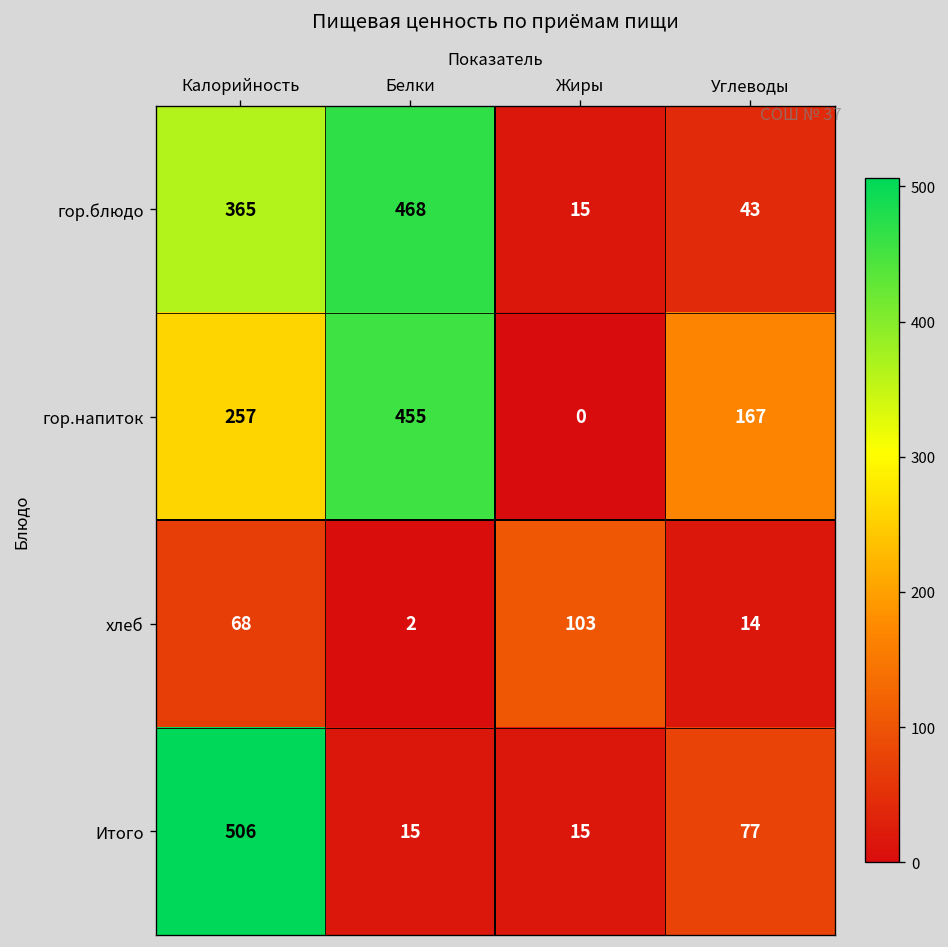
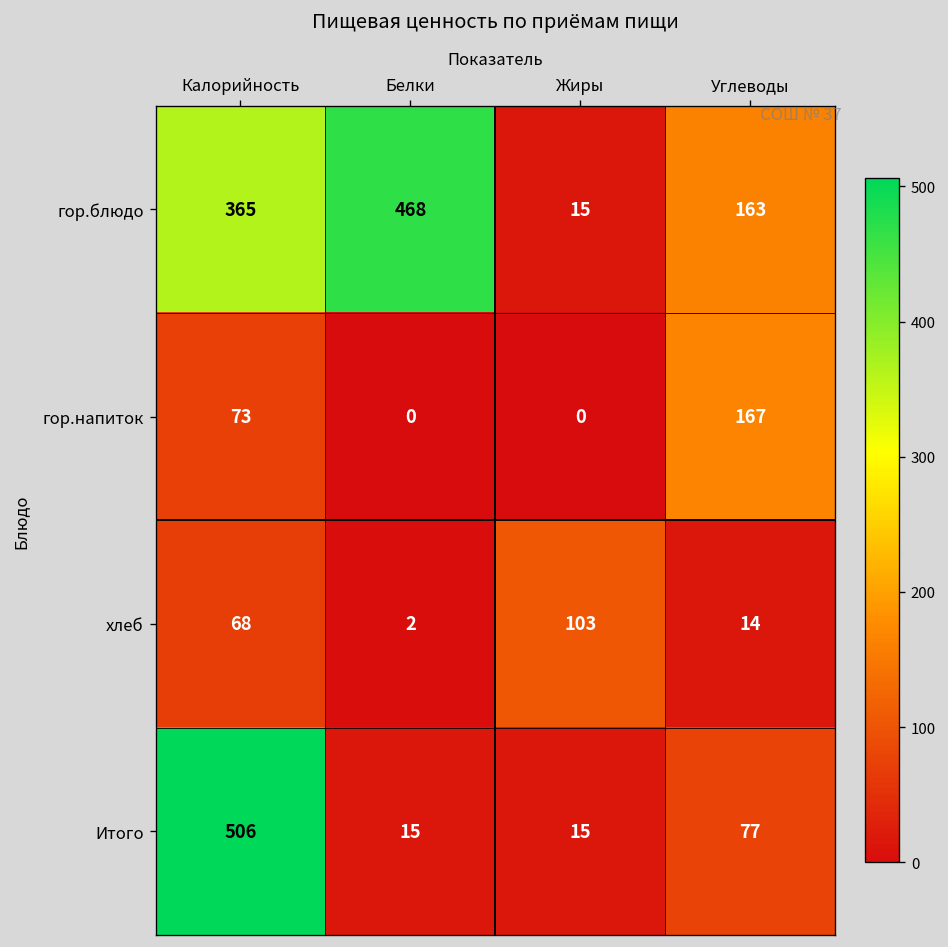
гор.блюдо, Углеводы: 43 -> 163
гор.напиток, Калорийность: 257 -> 73
гор.напиток, Белки: 455 -> 0
